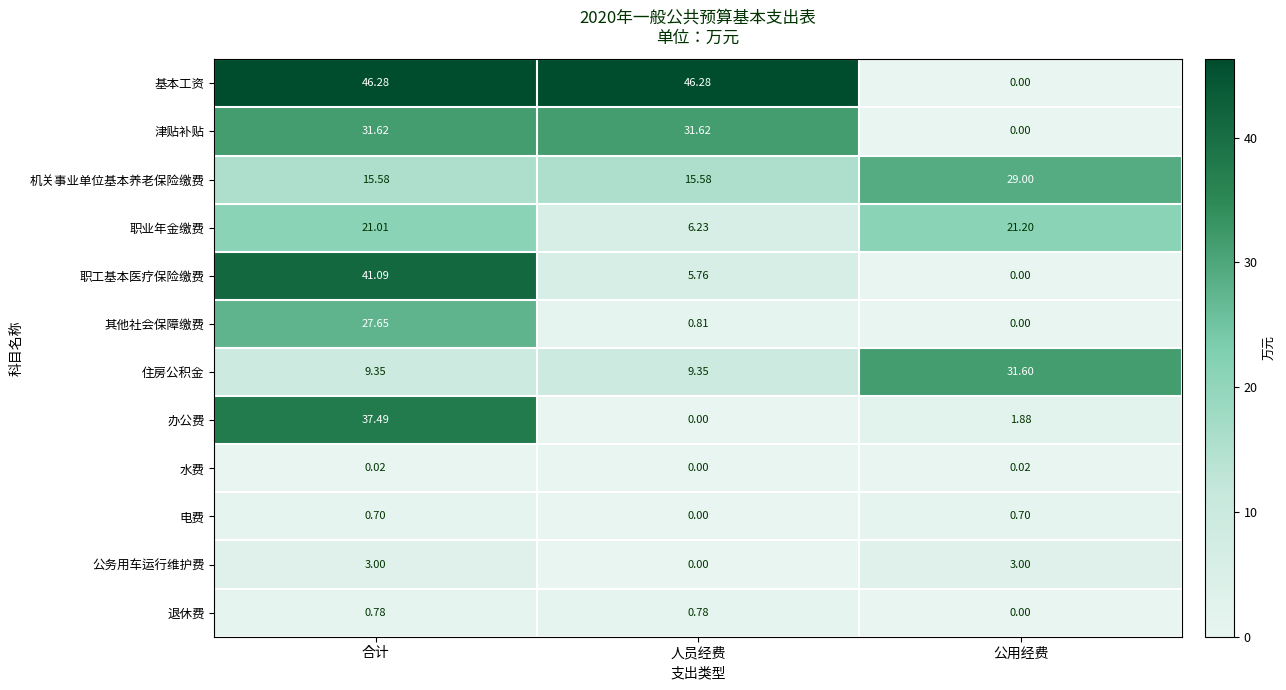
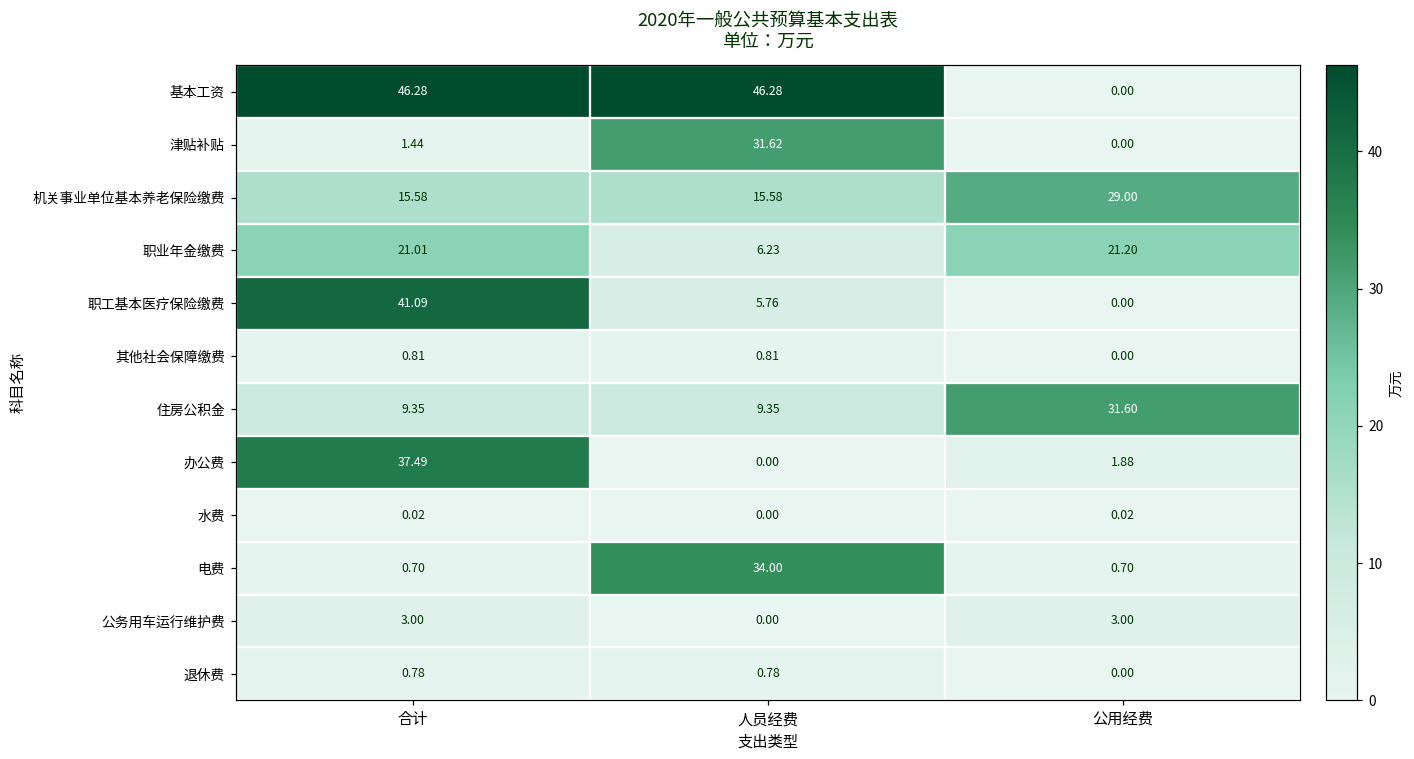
津贴补贴, 合计: 31.62 -> 1.44
其他社会保障缴费, 合计: 27.65 -> 0.81
电费, 人员经费: 0.00 -> 34.00
